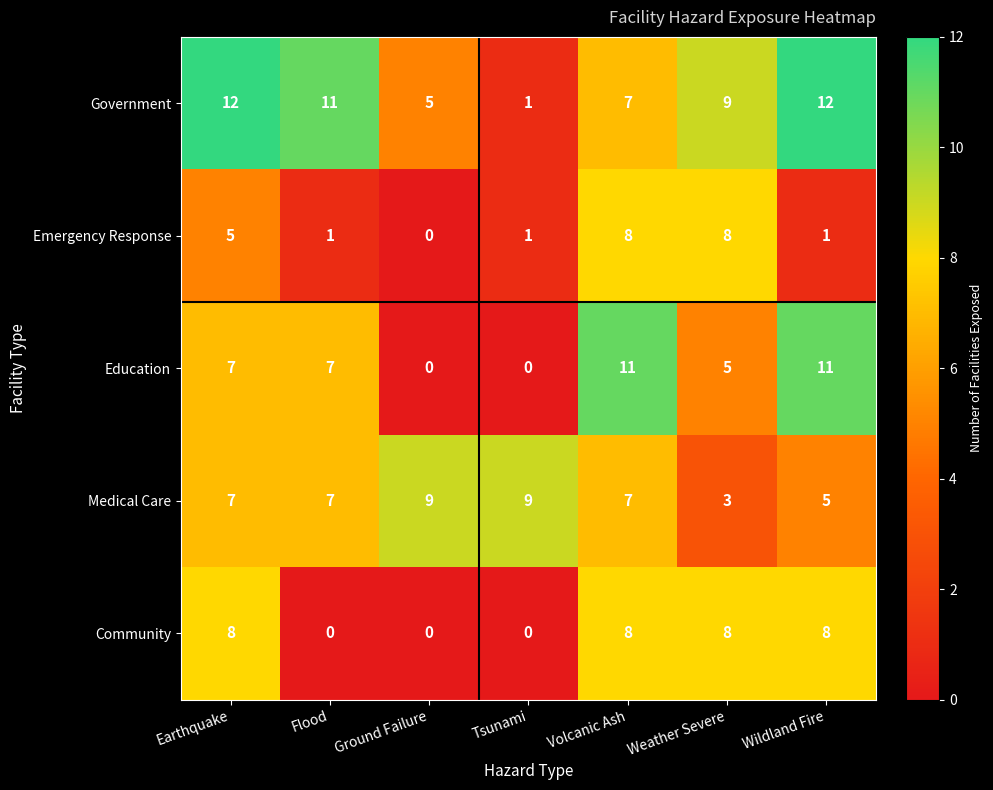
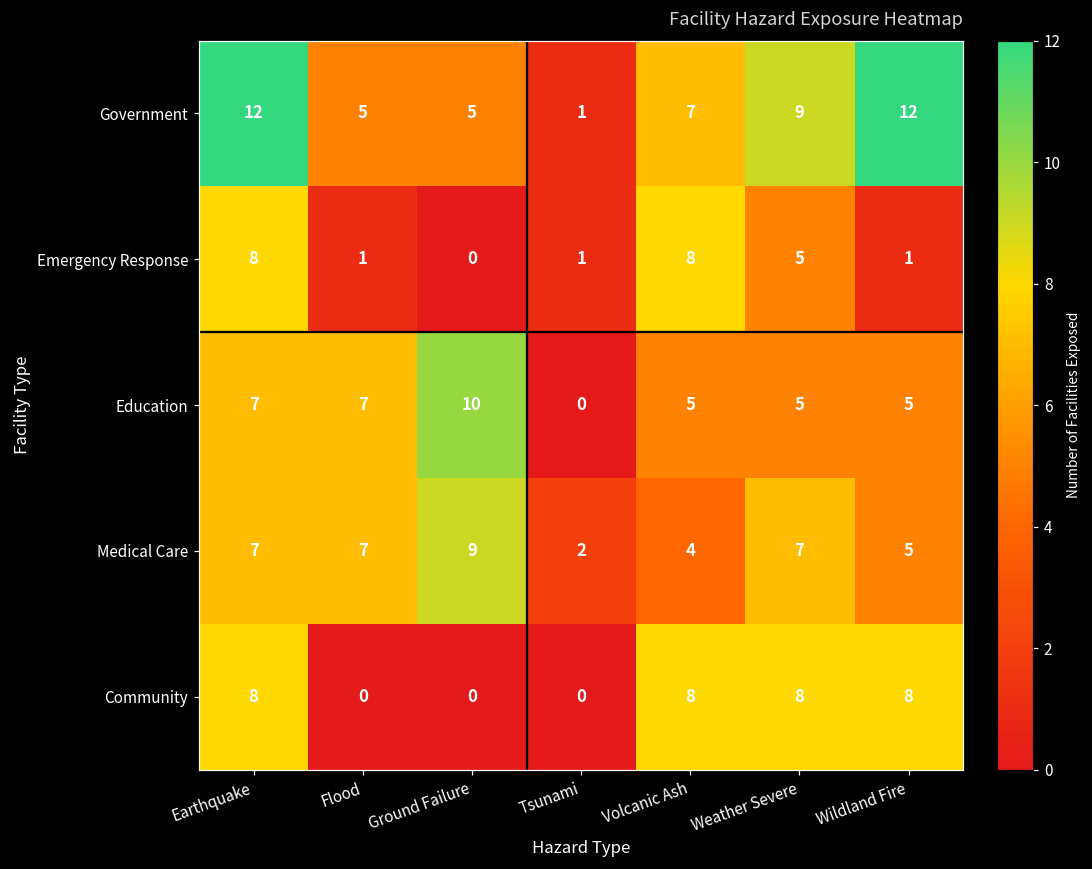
Government, Flood: 11 -> 5
Emergency Response, Earthquake: 5 -> 8
Emergency Response, Weather Severe: 8 -> 5
Education, Ground Failure: 0 -> 10
Education, Volcanic Ash: 11 -> 5
Education, Wildland Fire: 11 -> 5
Medical Care, Tsunami: 9 -> 2
Medical Care, Volcanic Ash: 7 -> 4
Medical Care, Weather Severe: 3 -> 7
